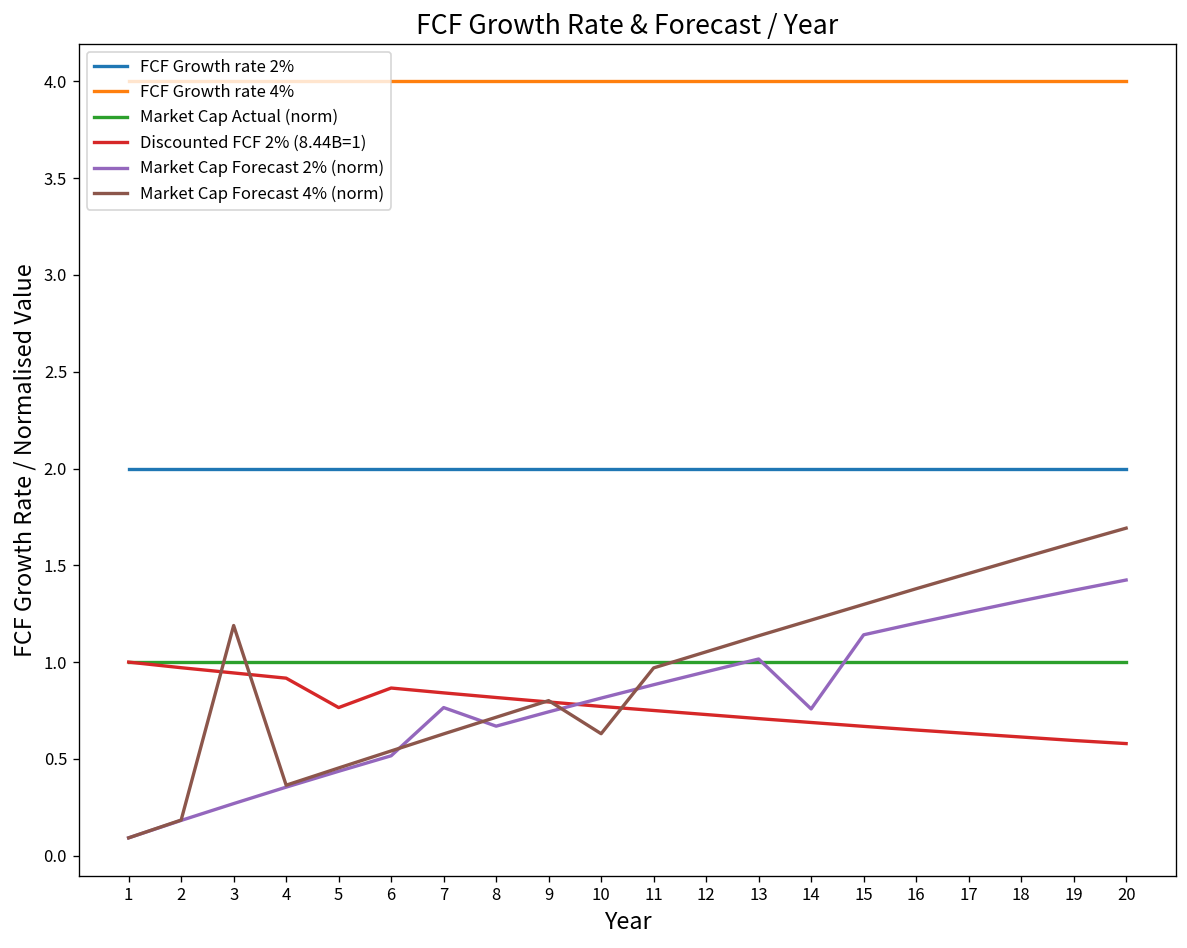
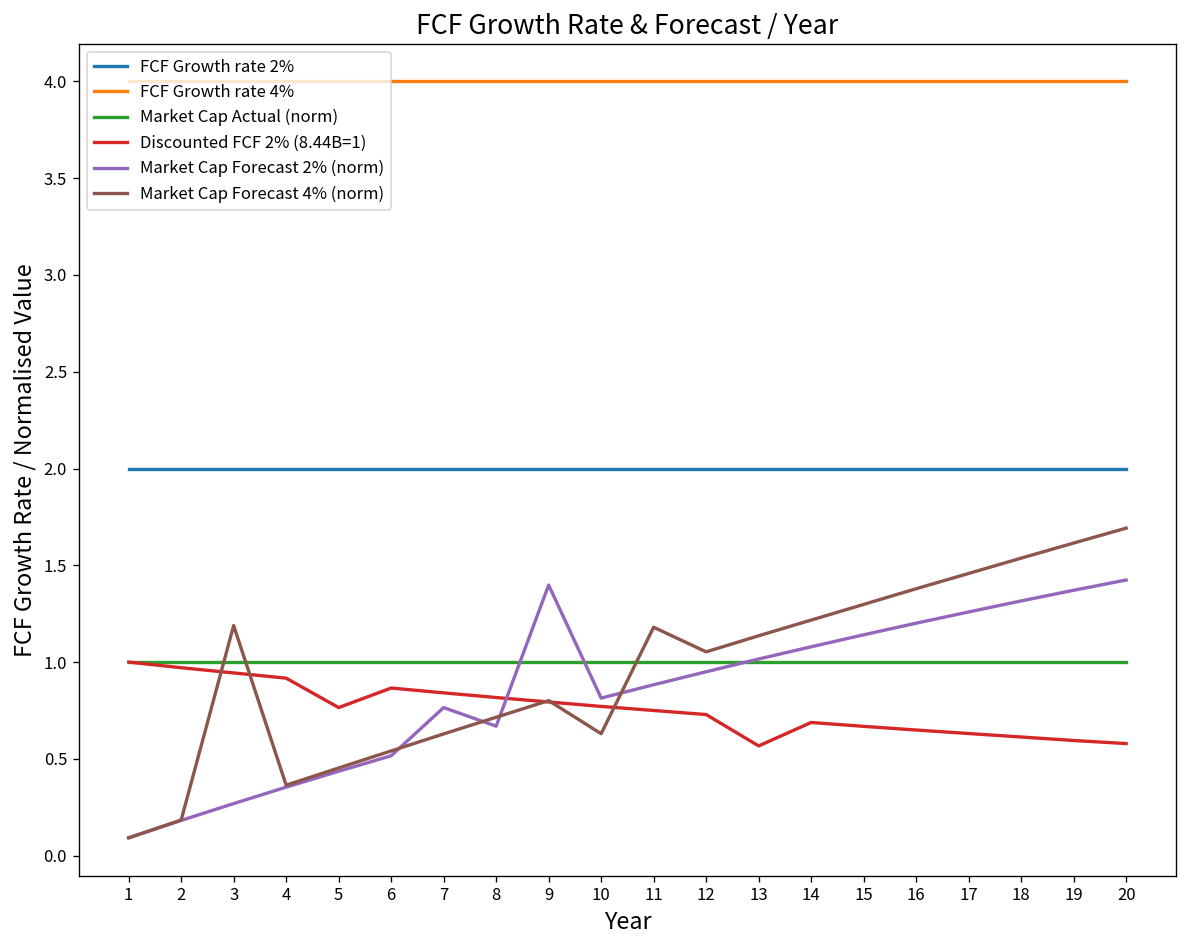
Market Cap Forecast 2% (norm), 9: 0.74 -> 1.40
Market Cap Forecast 4% (norm), 11: 0.97 -> 1.18
Discounted FCF 2% (8.44B=1), 13: 0.71 -> 0.57
Market Cap Forecast 2% (norm), 14: 0.76 -> 1.08
